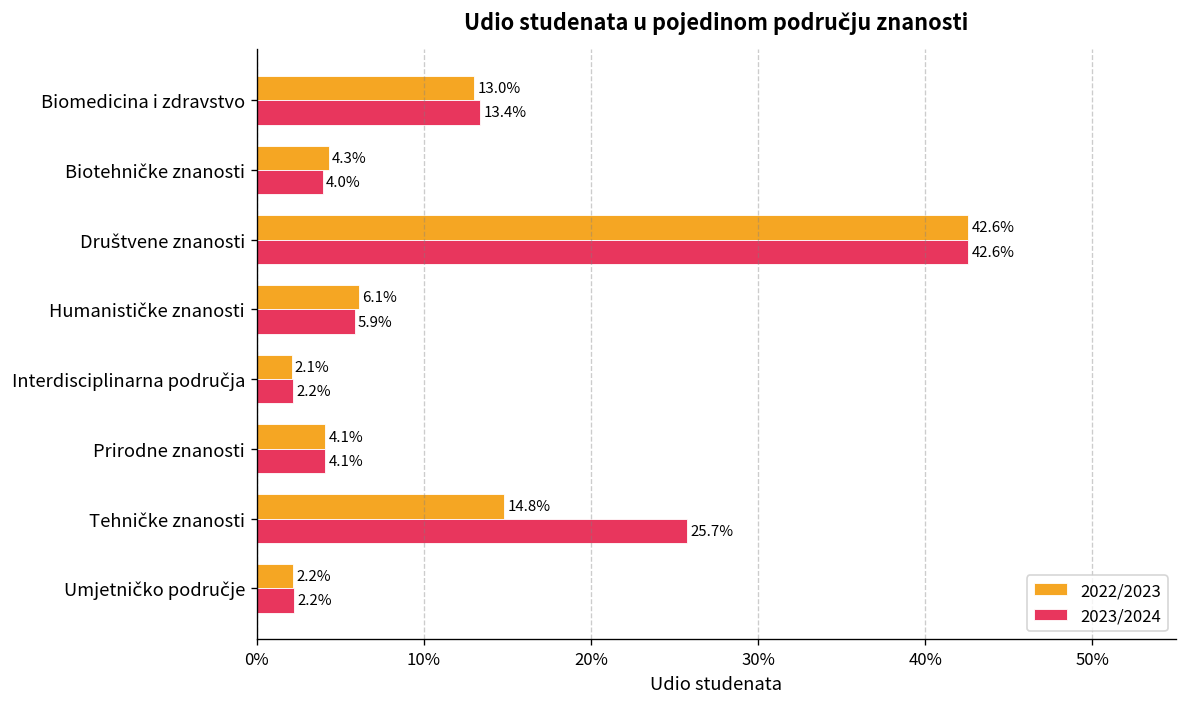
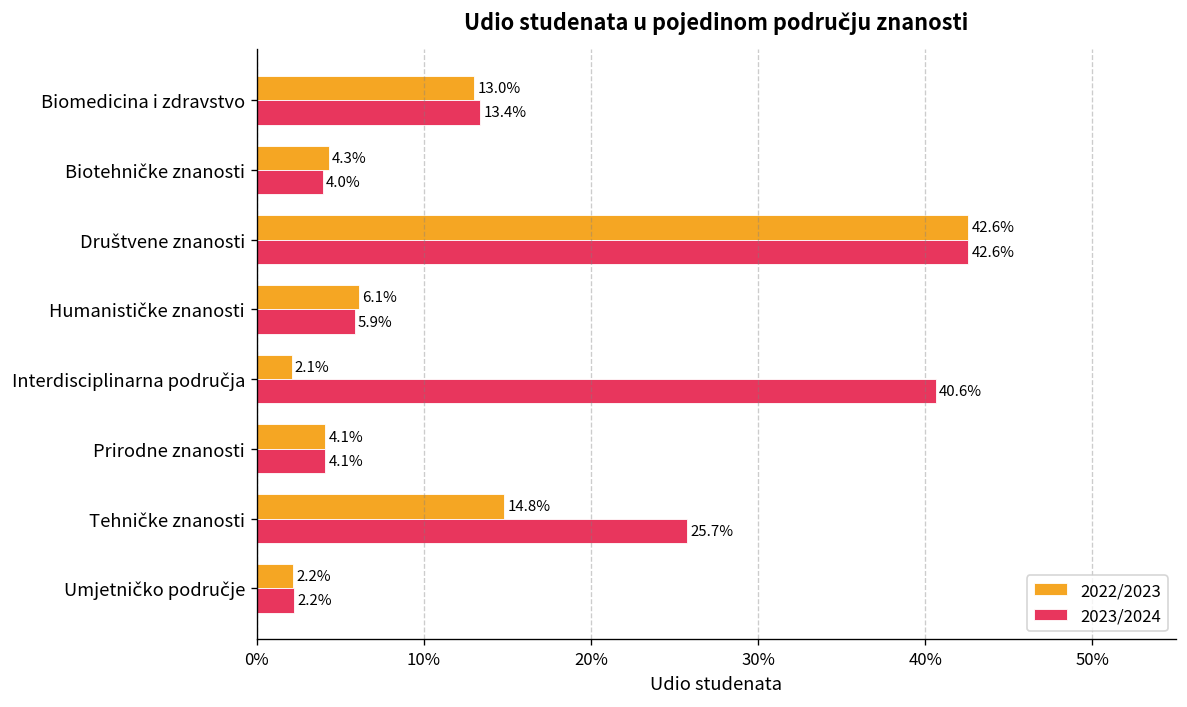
2023/2024, Interdisciplinarna područja: 2.2% -> 40.6%
